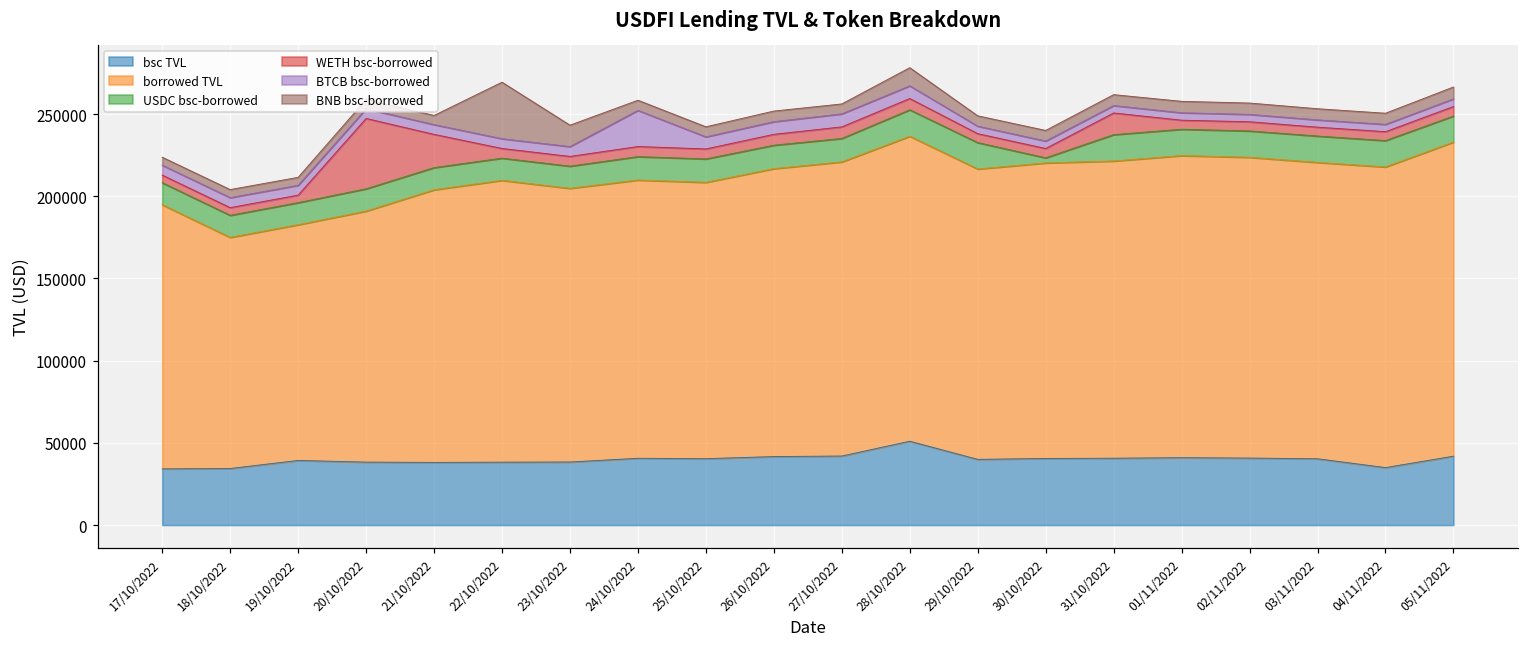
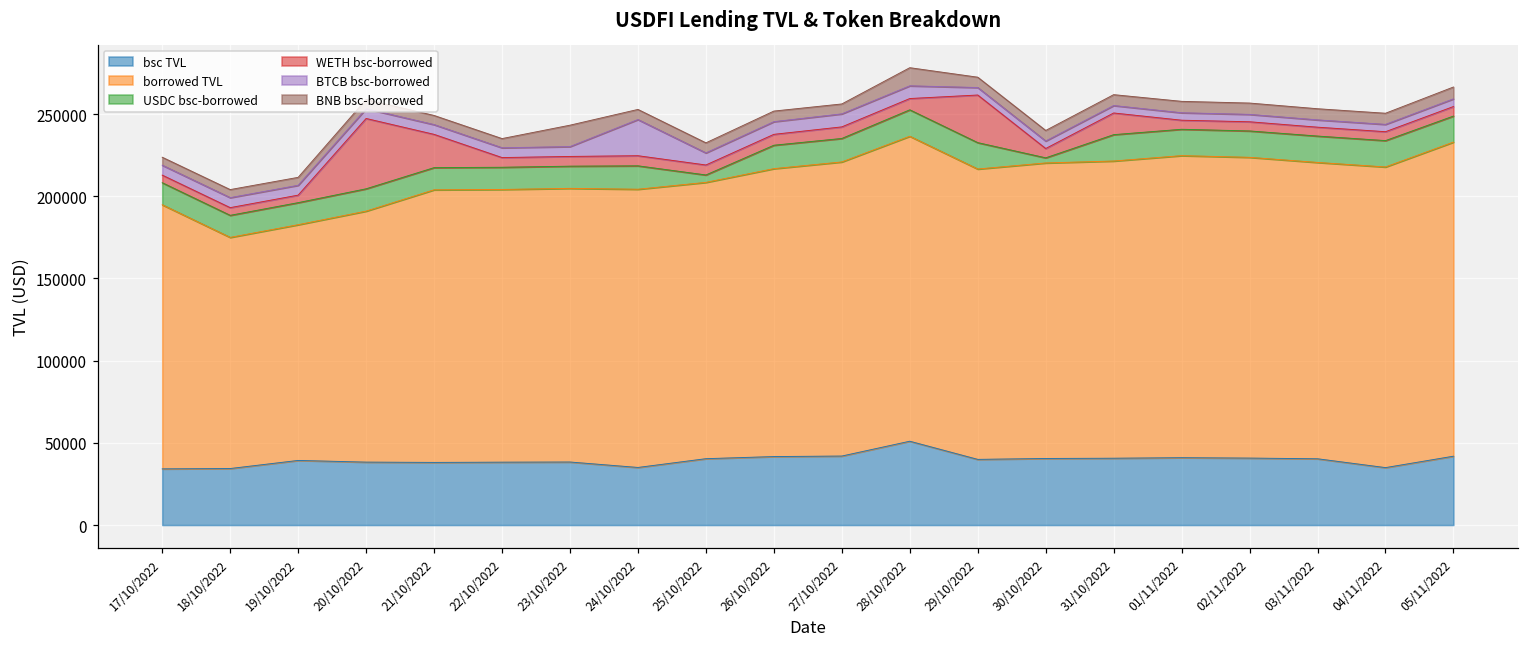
borrowed TVL, 22/10/2022: 171000 -> 166000
BNB bsc-borrowed, 22/10/2022: 34000 -> 6000
bsc TVL, 24/10/2022: 41000 -> 35000
USDC bsc-borrowed, 25/10/2022: 14000 -> 5000
WETH bsc-borrowed, 29/10/2022: 5000 -> 29000
